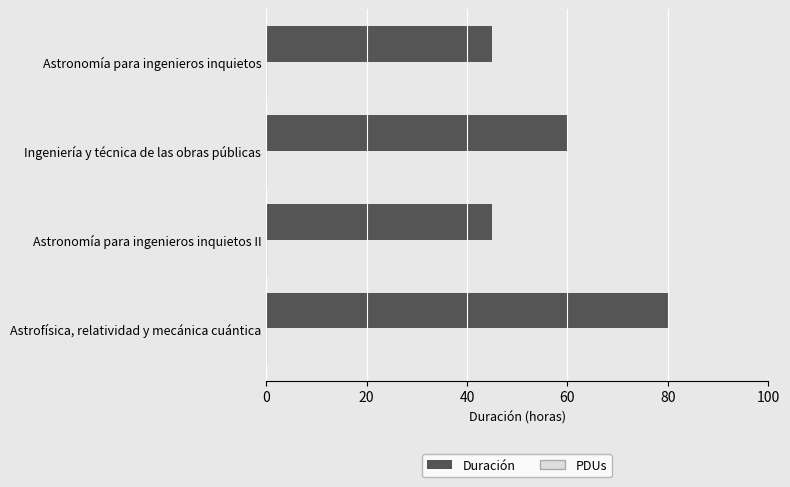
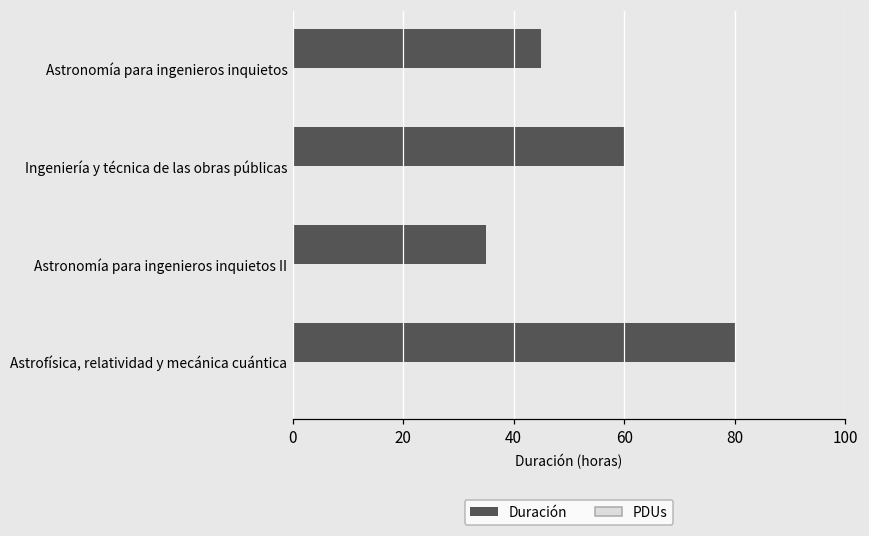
Duración, Astronomía para ingenieros inquietos II: 45 -> 35
